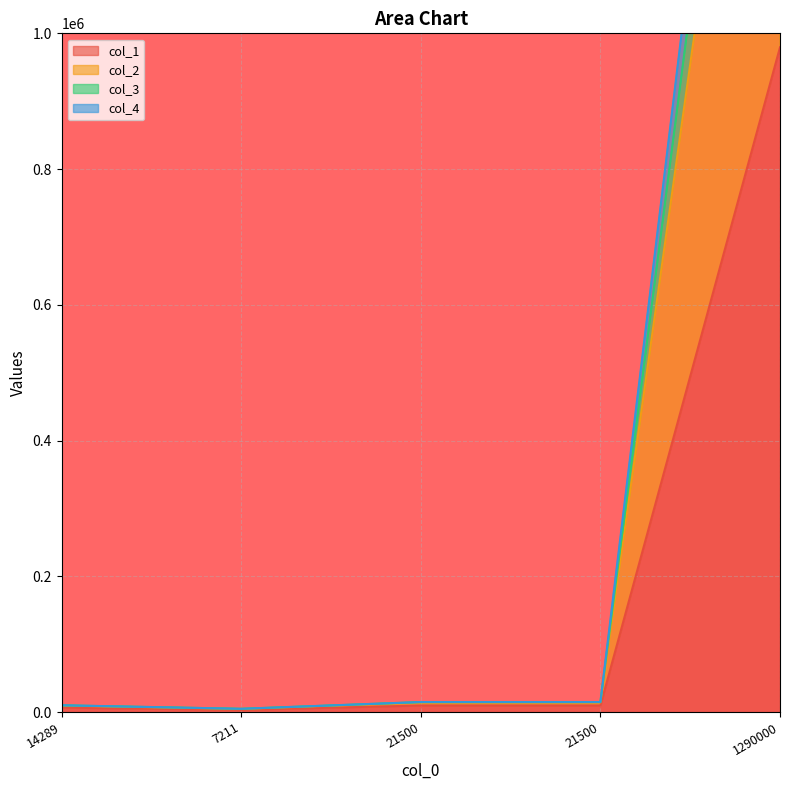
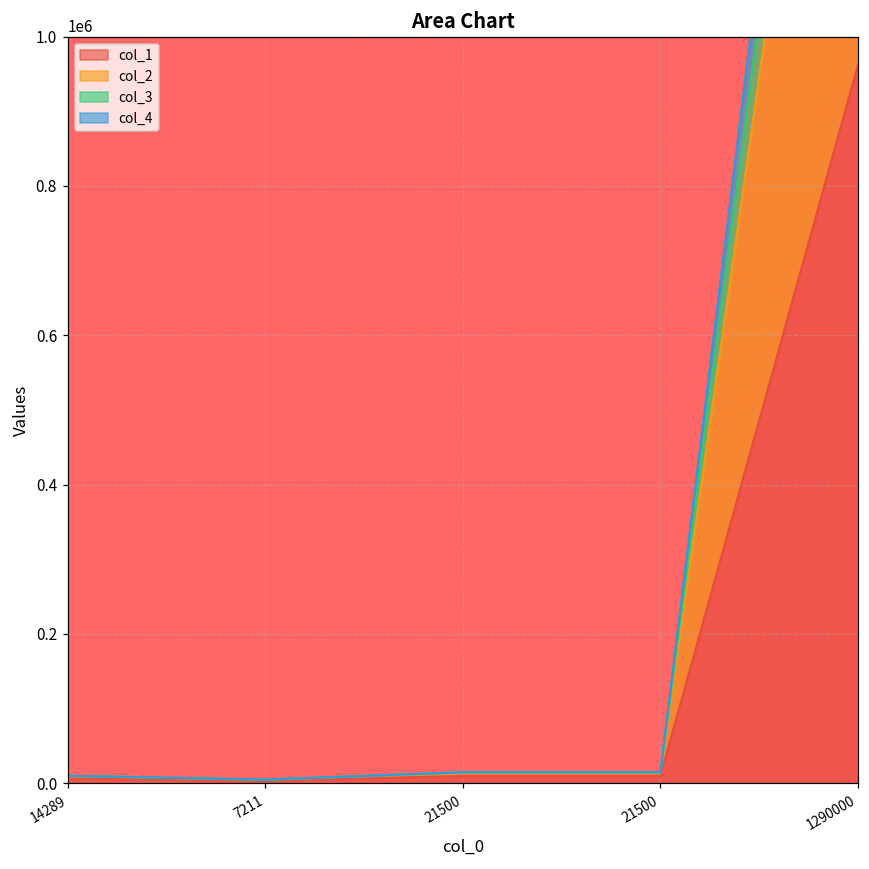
col_1, 1290000: 980000 -> 960000
